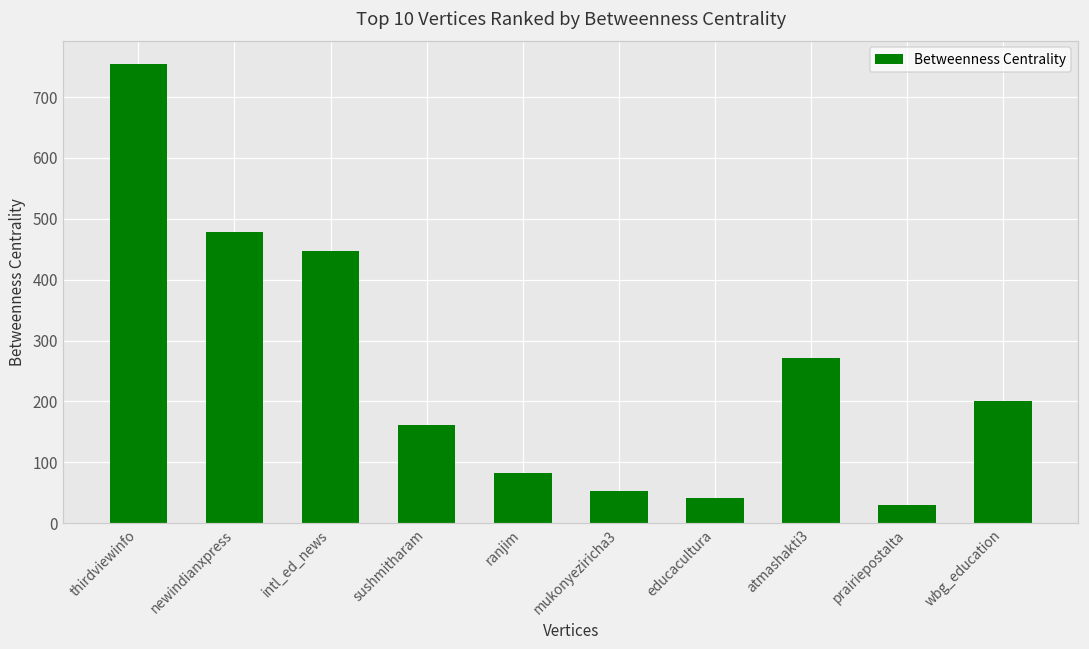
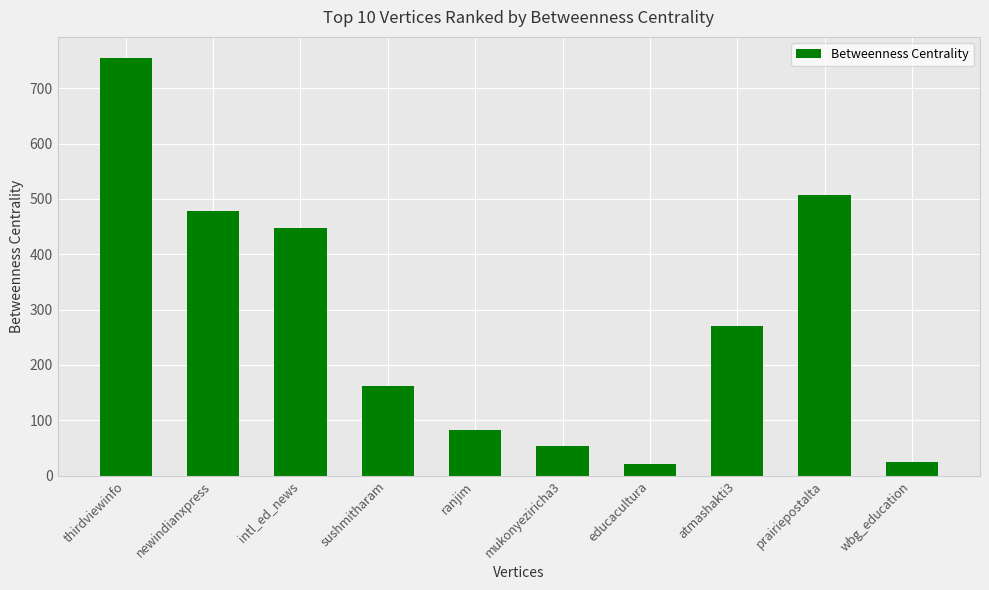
educacultura: 40 -> 20
prairiepostalta: 30 -> 510
wbg_education: 200 -> 20
